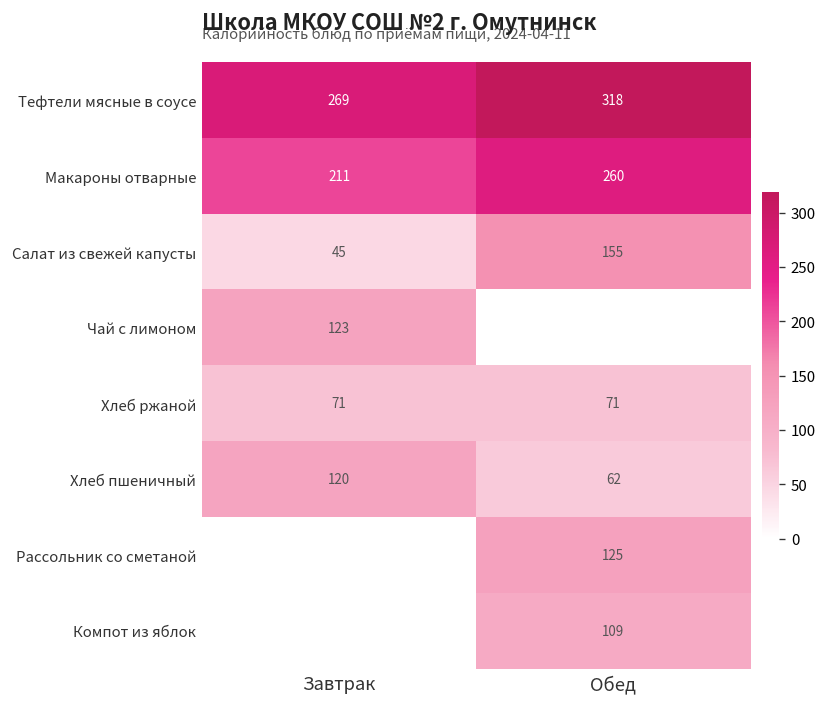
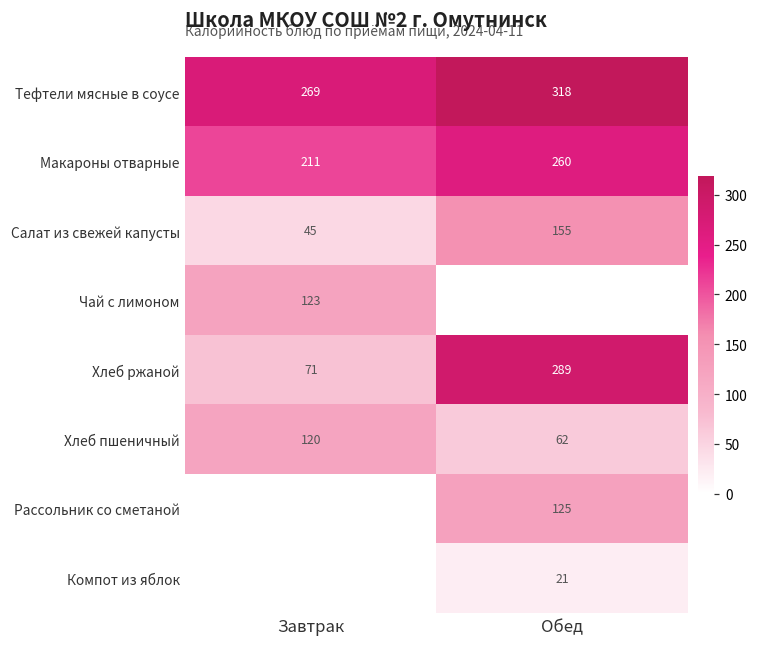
Хлеб ржаной, Обед: 71 -> 289
Компот из яблок, Обед: 109 -> 21
